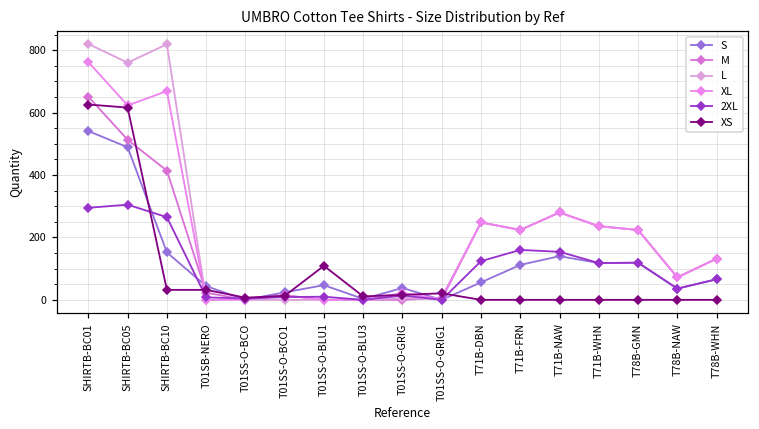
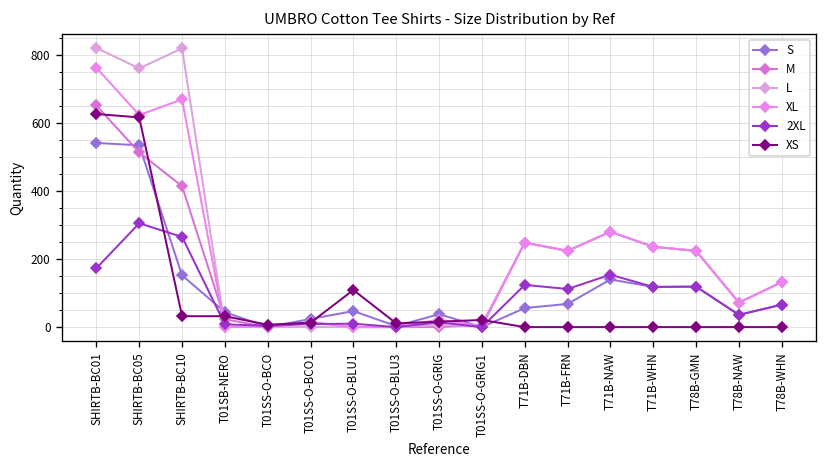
2XL, SHIRTB-BC01: 300 -> 170
S, SHIRTB-BC05: 490 -> 530
S, T71B-FRN: 110 -> 70
2XL, T71B-FRN: 160 -> 110
